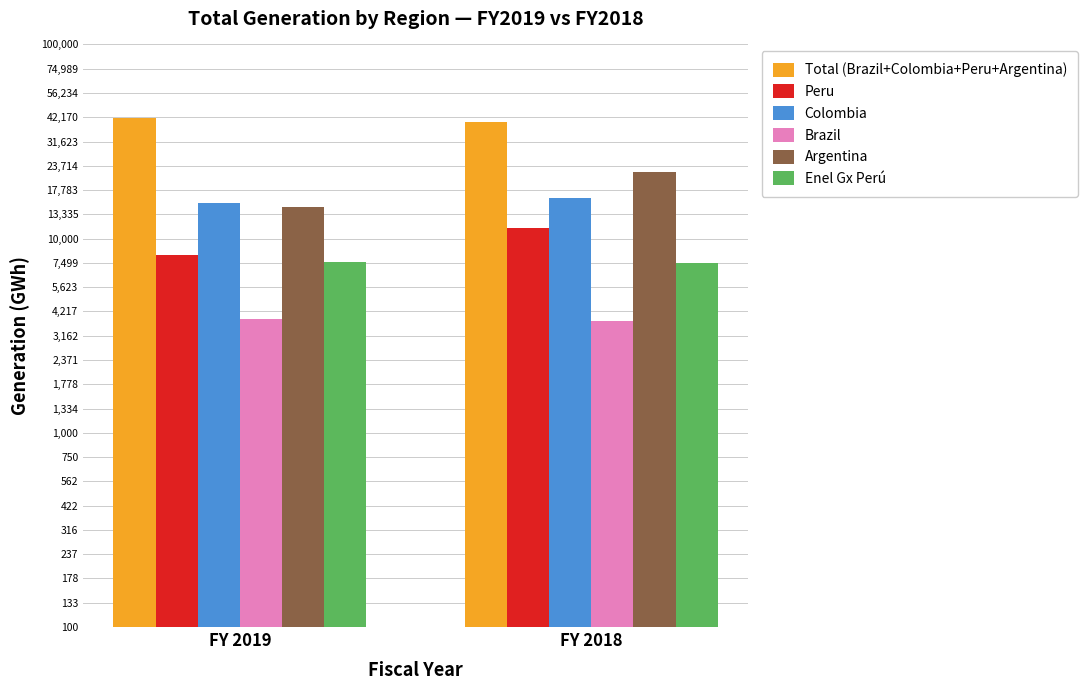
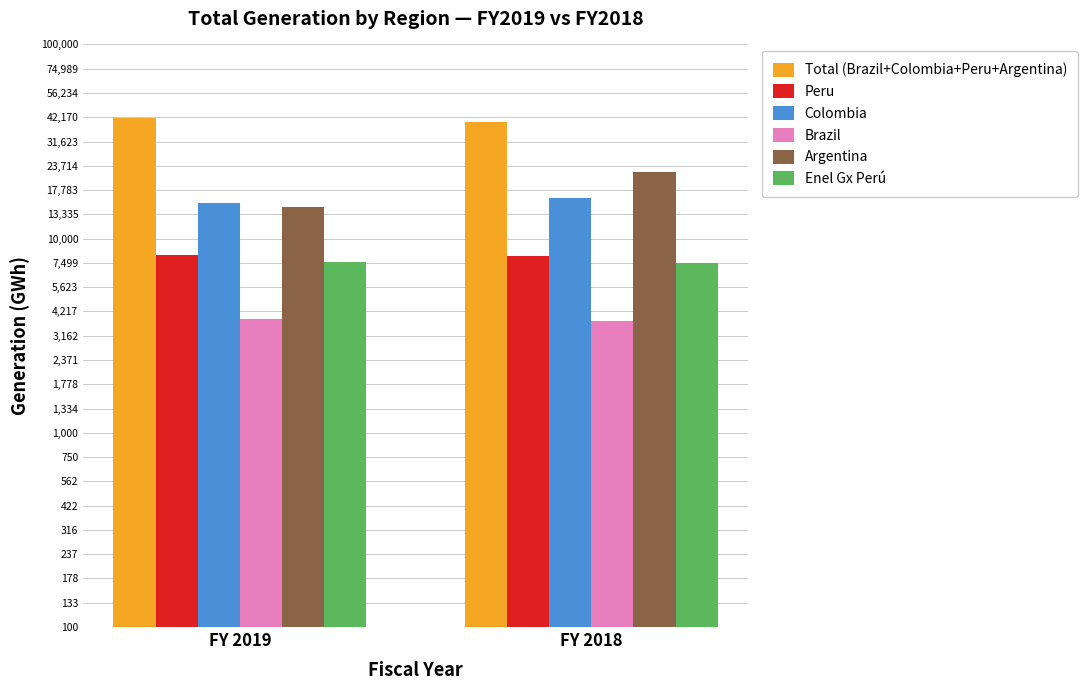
Peru, FY 2018: 11,000 -> 8,100
